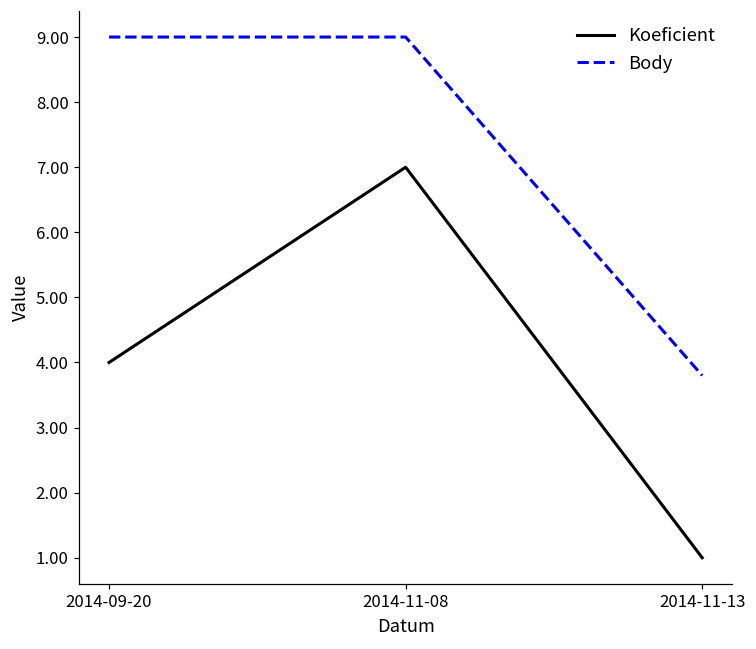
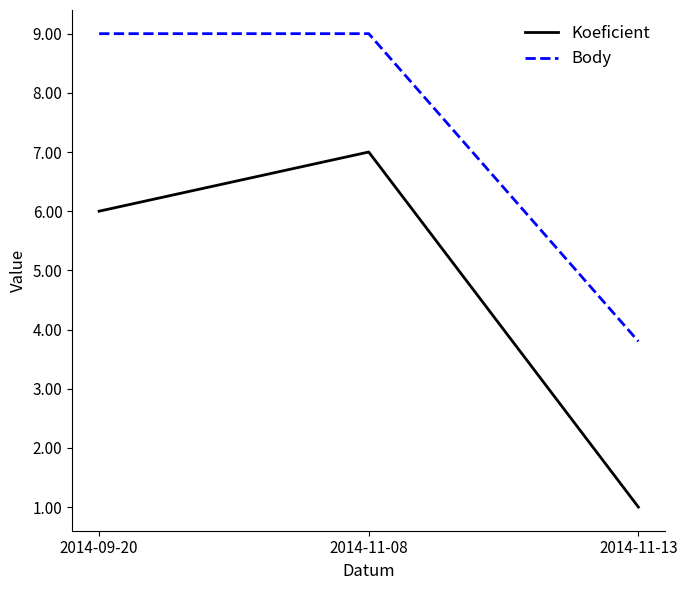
Koeficient, 2014-09-20: 4 -> 6
